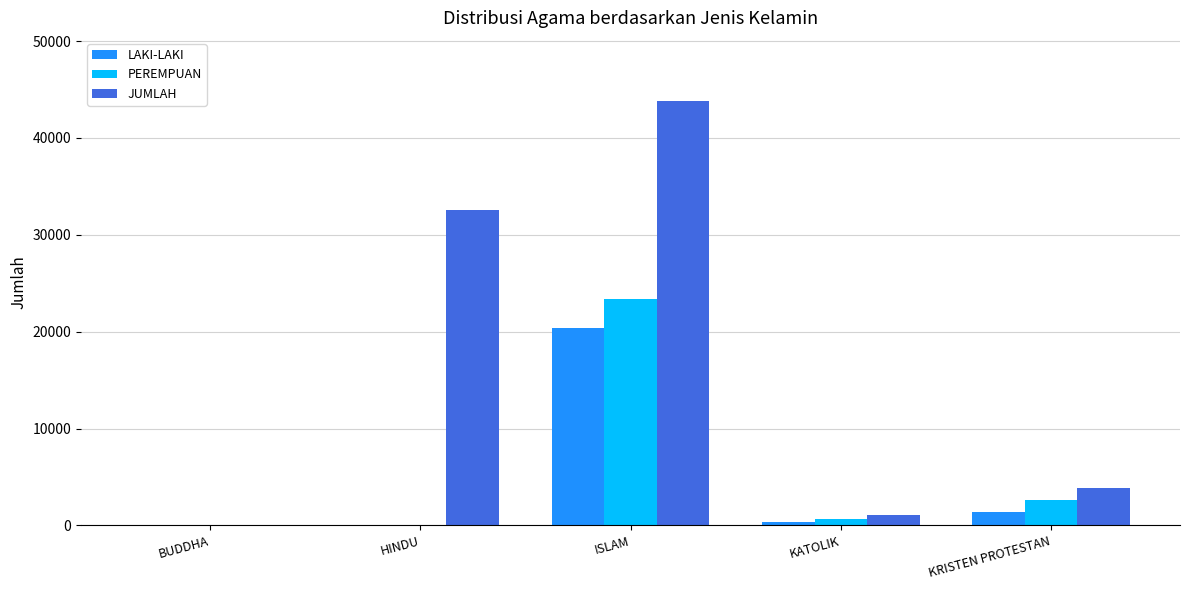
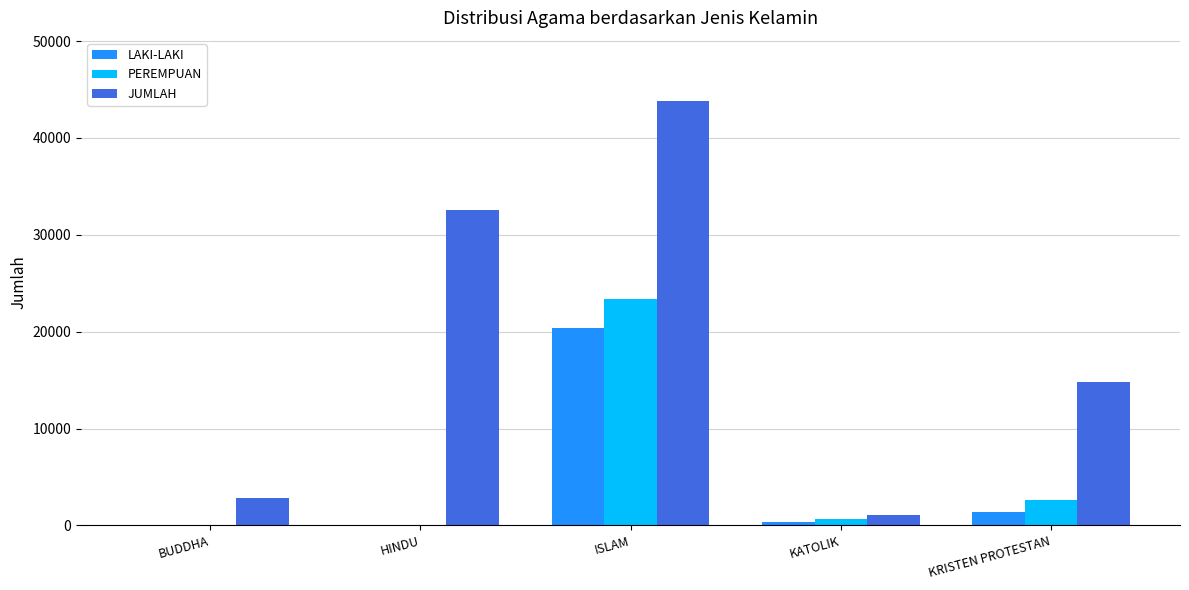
JUMLAH, BUDDHA: 0 -> 3000
JUMLAH, KRISTEN PROTESTAN: 4000 -> 15000
